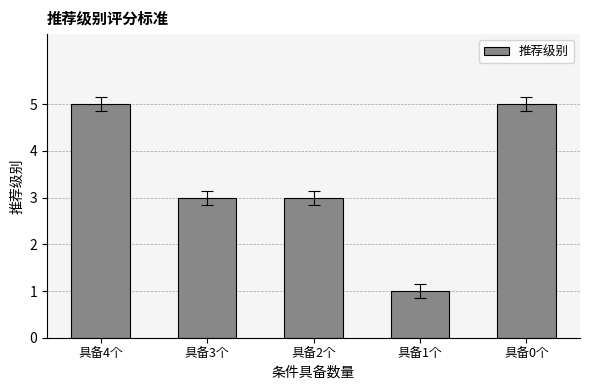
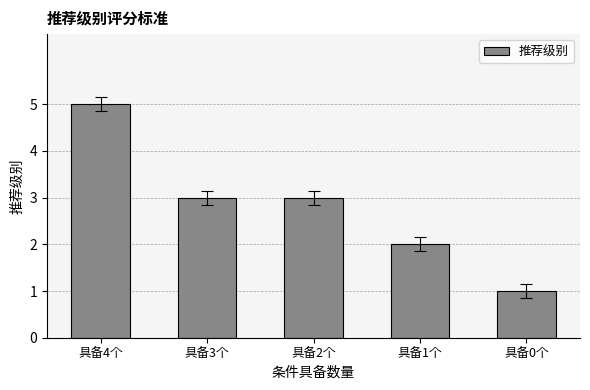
推荐级别, 具备1个: 1 -> 2
推荐级别, 具备0个: 5 -> 1
